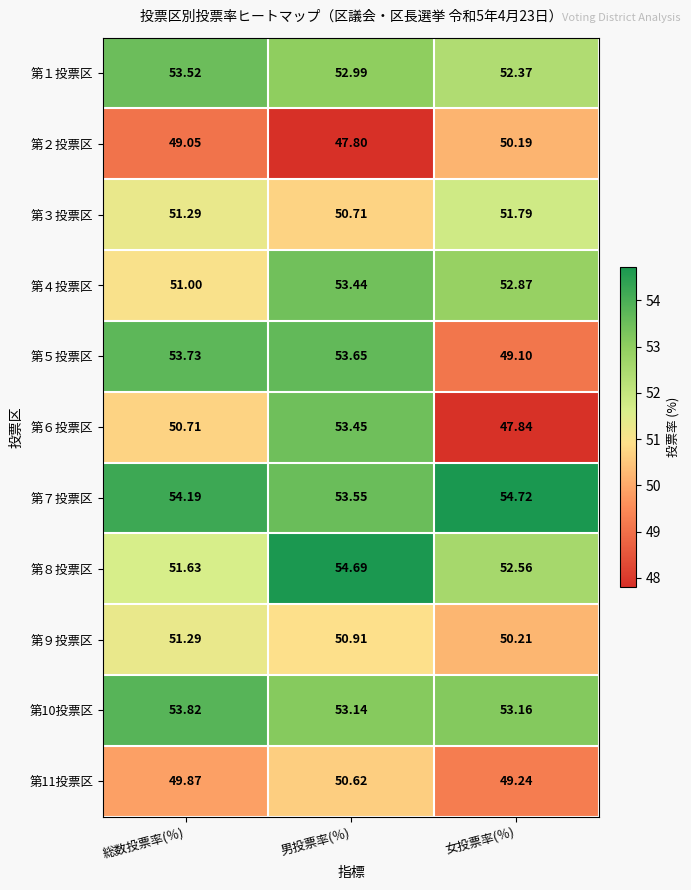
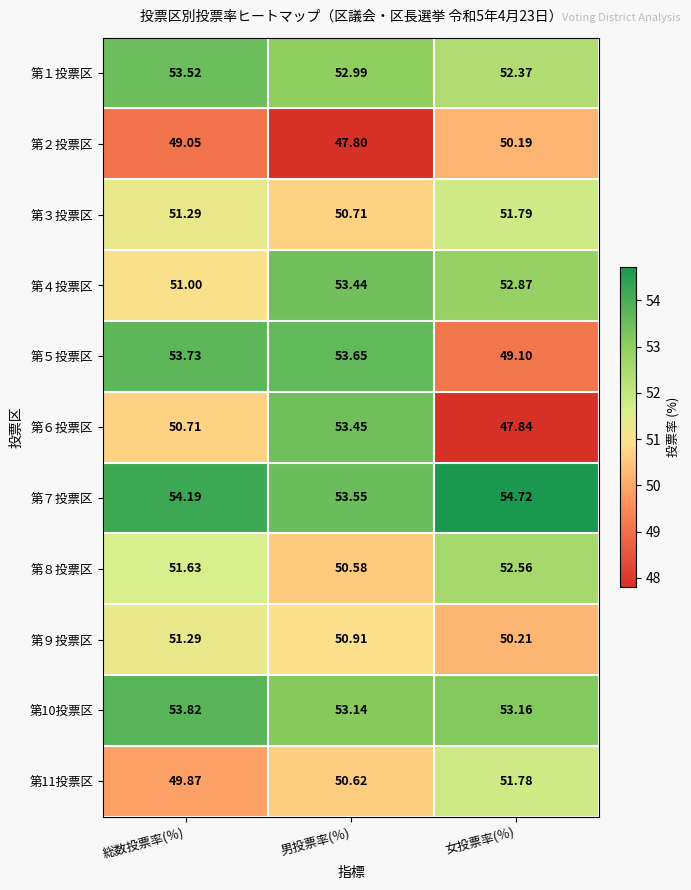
第８投票区, 男投票率(％): 54.69 -> 50.58
第11投票区, 女投票率(％): 49.24 -> 51.78
